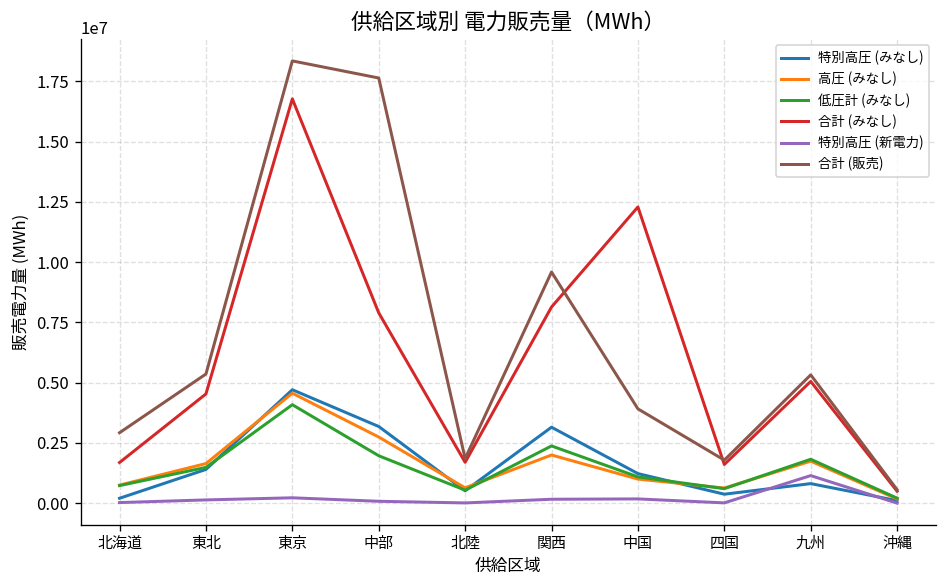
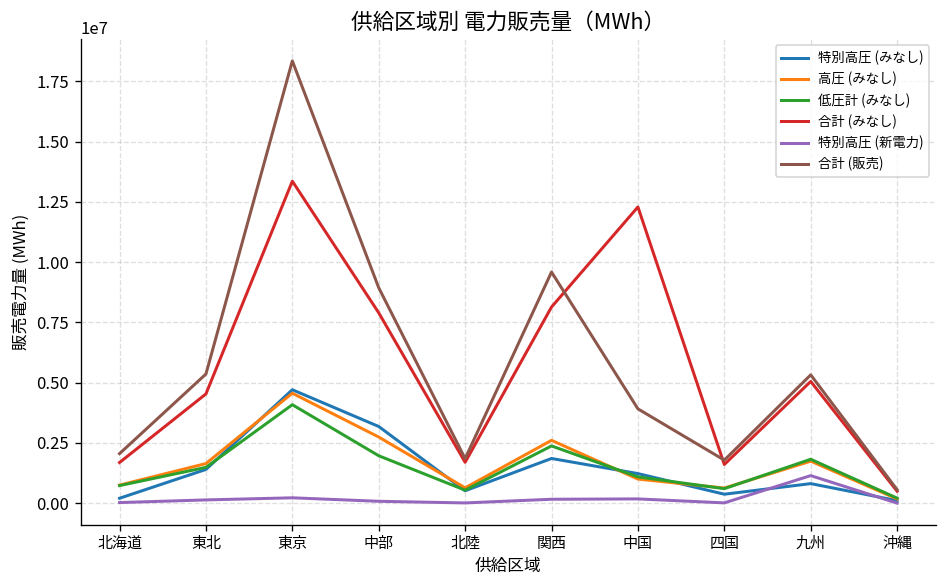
合計 (販売), 北海道: 2900000 -> 2100000
合計 (みなし), 東京: 16800000 -> 13400000
合計 (販売), 中部: 17600000 -> 8900000
特別高圧 (みなし), 関西: 3200000 -> 1900000
高圧 (みなし), 関西: 2000000 -> 2600000
